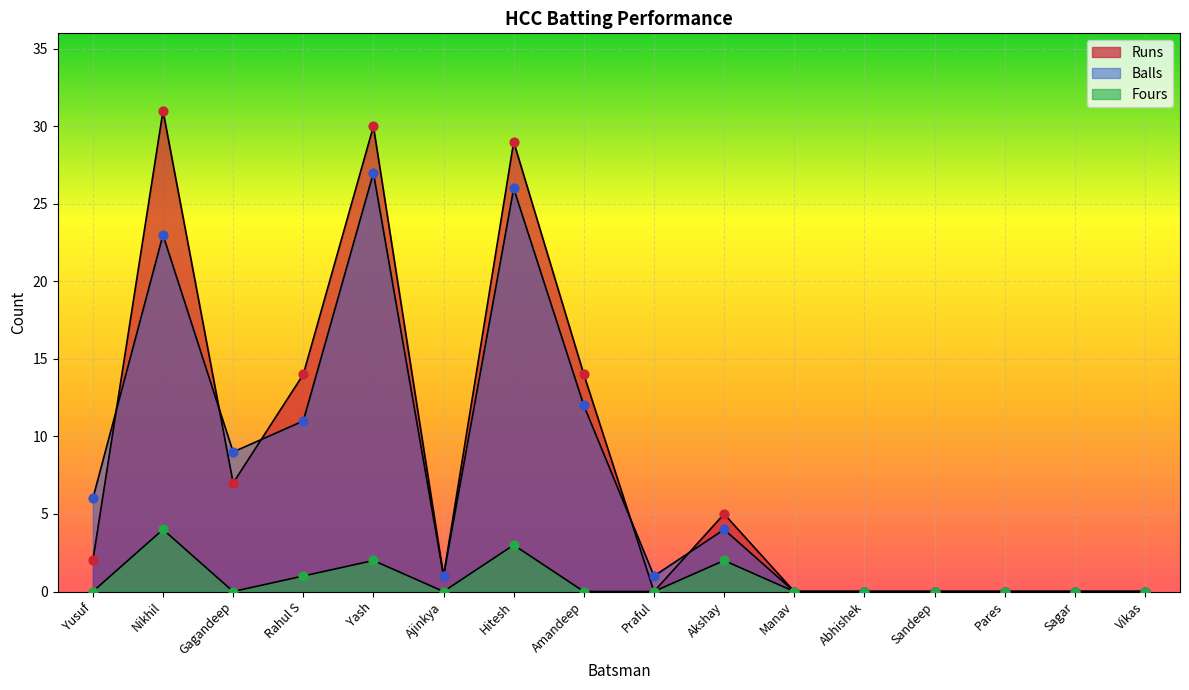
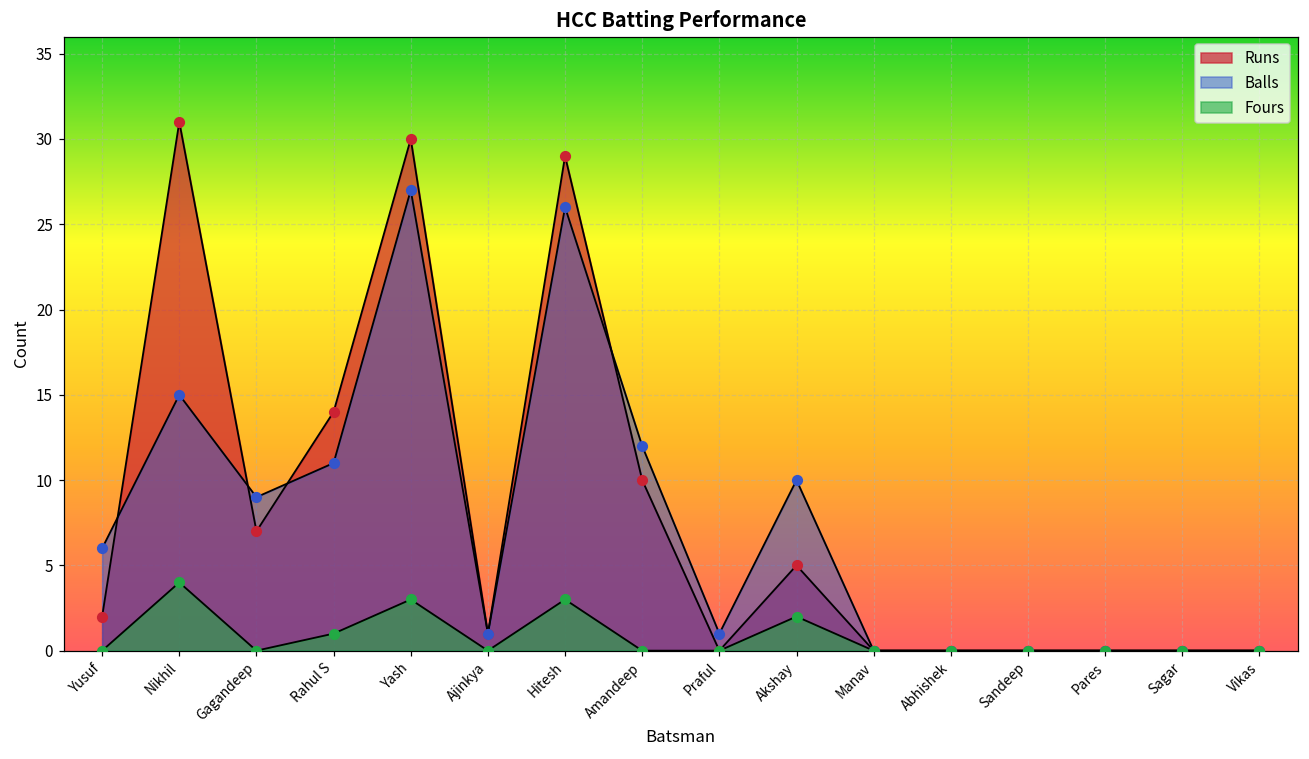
Balls, Nikhil: 23 -> 15
Fours, Yash: 2 -> 3
Runs, Amandeep: 14 -> 10
Balls, Akshay: 4 -> 10
